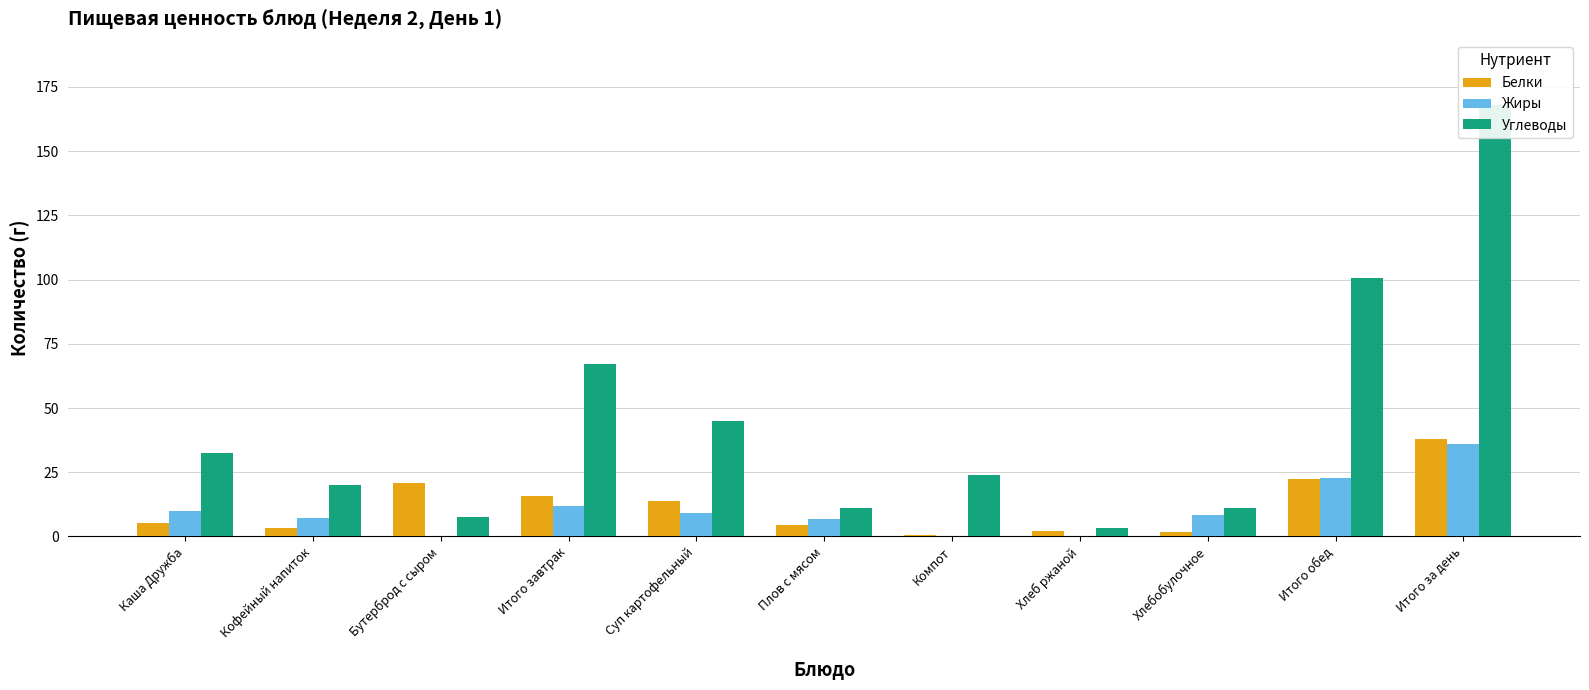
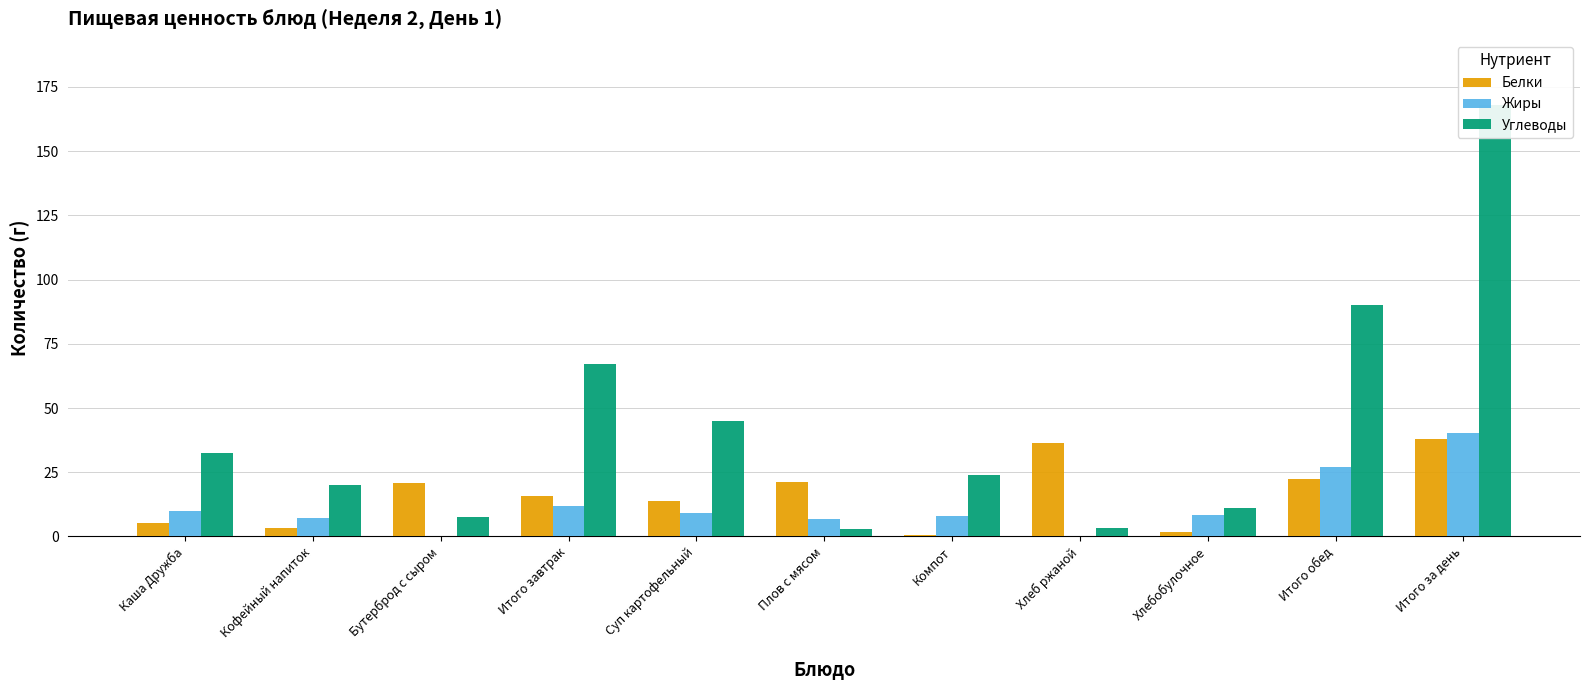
Белки, Плов с мясом: 5 -> 21
Углеводы, Плов с мясом: 11 -> 3
Жиры, Компот: 0 -> 8
Белки, Хлеб ржаной: 2 -> 36
Жиры, Итого обед: 23 -> 27
Углеводы, Итого обед: 101 -> 90
Жиры, Итого за день: 36 -> 40
